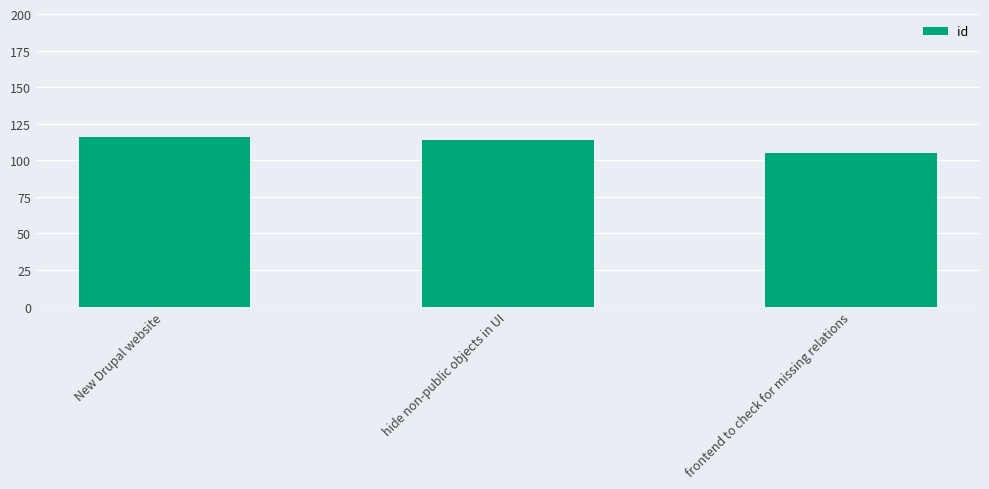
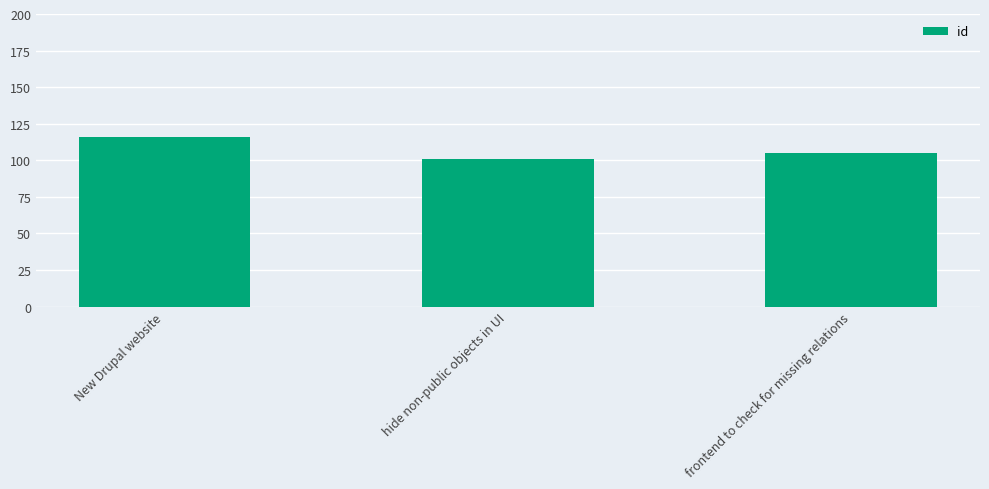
hide non-public objects in UI: 114 -> 101
